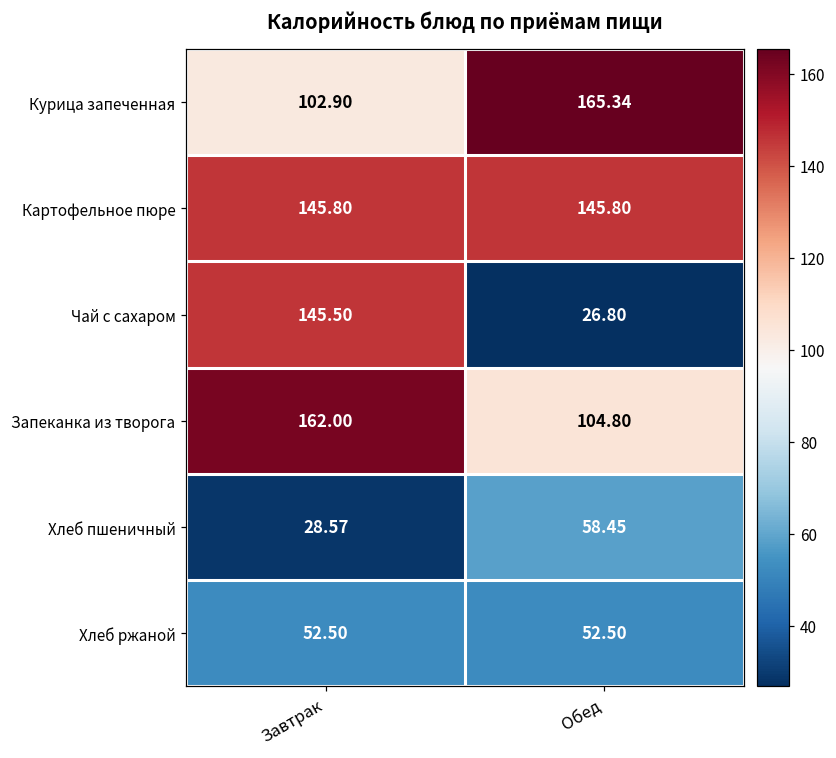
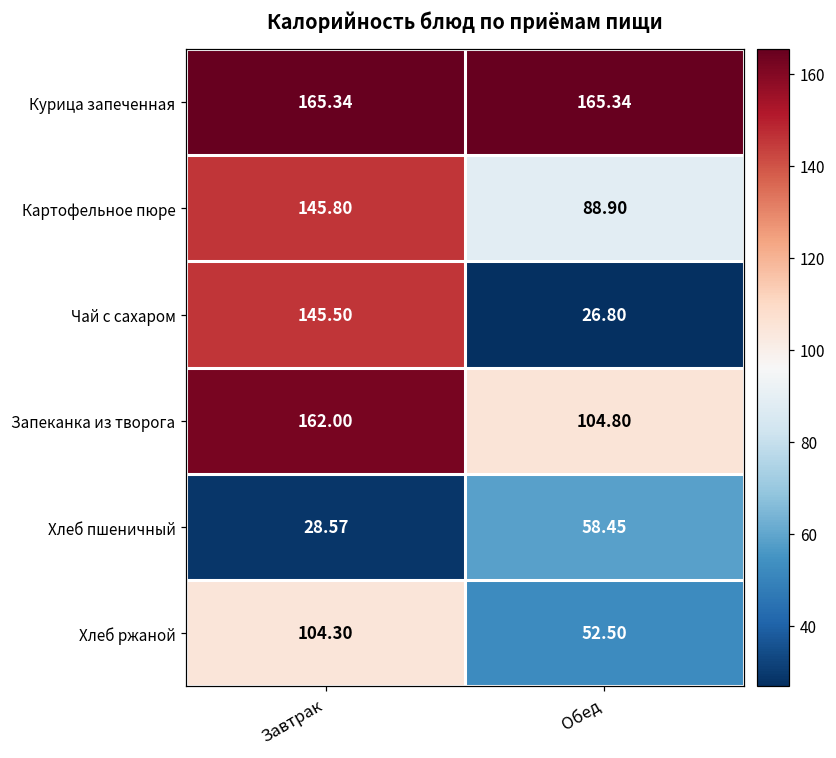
Курица запеченная, Завтрак: 102.90 -> 165.34
Картофельное пюре, Обед: 145.80 -> 88.90
Хлеб ржаной, Завтрак: 52.50 -> 104.30
